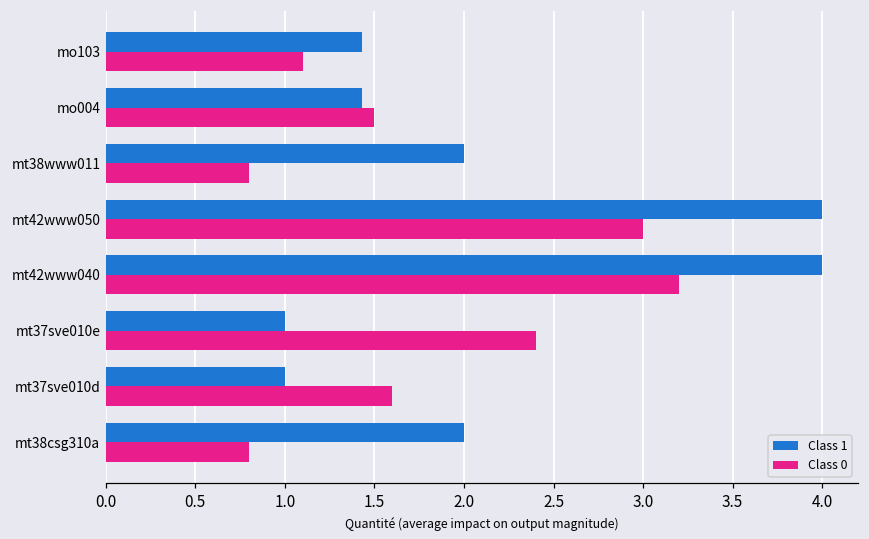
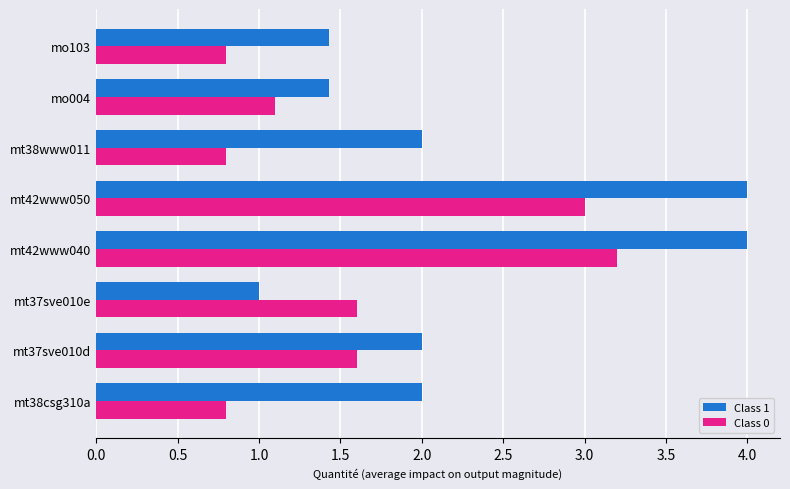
Class 0, mo103: 1.1 -> 0.8
Class 0, mo004: 1.5 -> 1.1
Class 0, mt37sve010e: 2.4 -> 1.6
Class 1, mt37sve010d: 1 -> 2
